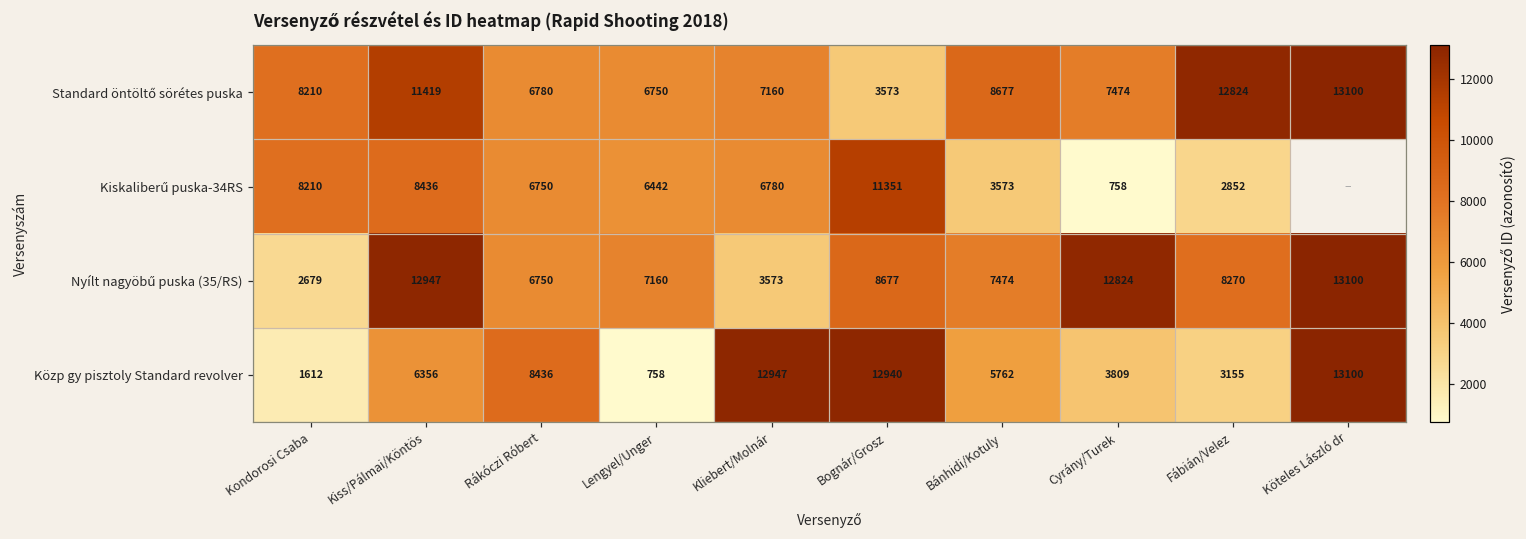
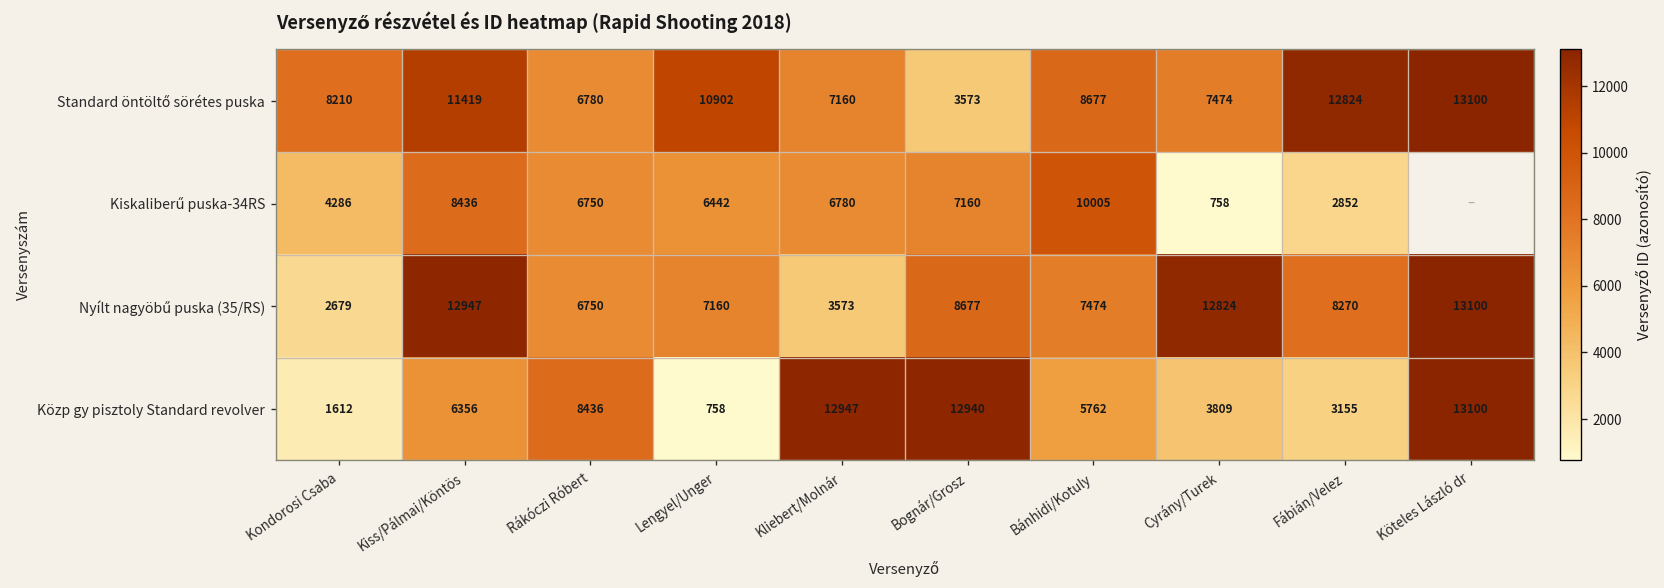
Standard öntöltő sörétes puska, Lengyel/Unger: 6750 -> 10902
Kiskaliberű puska-34RS, Kondorosi Csaba: 8210 -> 4286
Kiskaliberű puska-34RS, Bognár/Grosz: 11351 -> 7160
Kiskaliberű puska-34RS, Bánhidi/Kotuly: 3573 -> 10005
